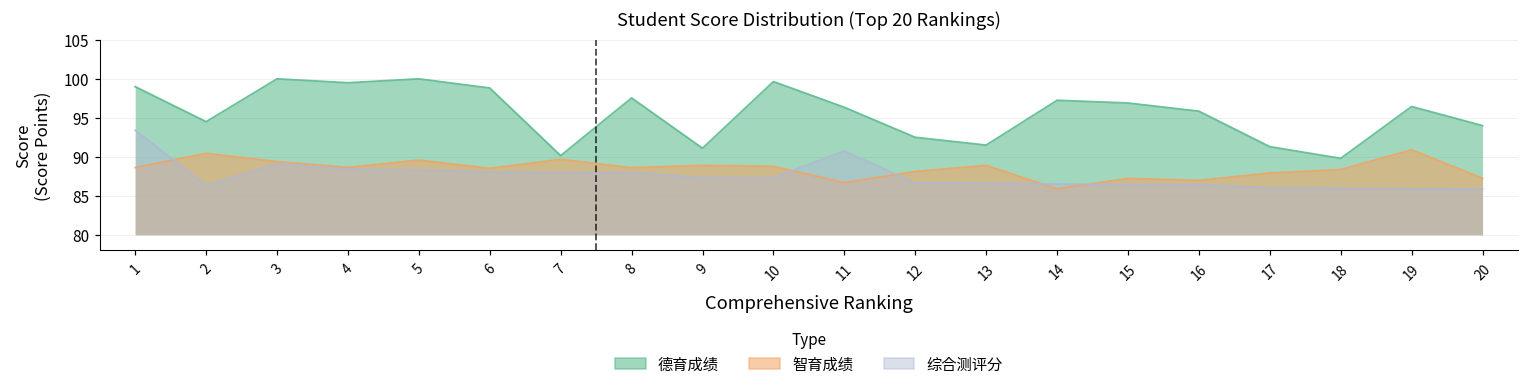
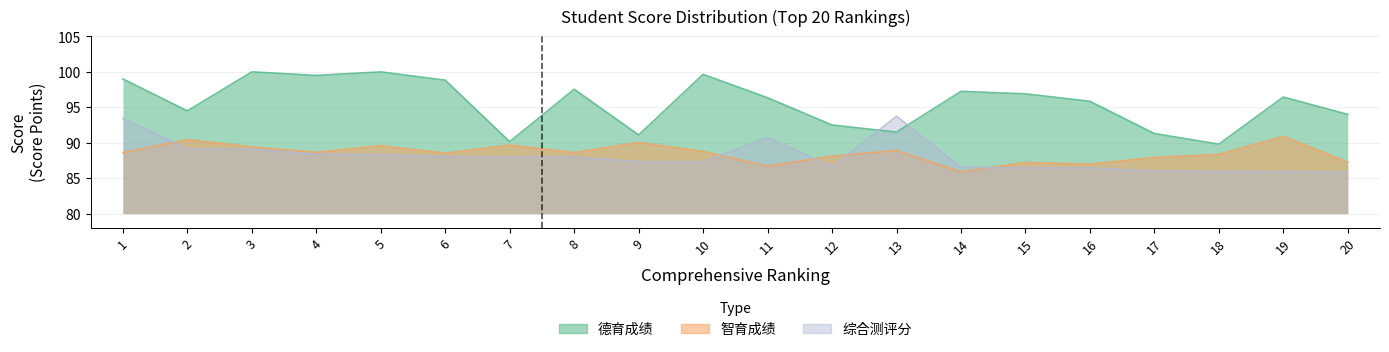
综合测评分, 2: 86 -> 89
智育成绩, 9: 89 -> 90
综合测评分, 13: 87 -> 94
